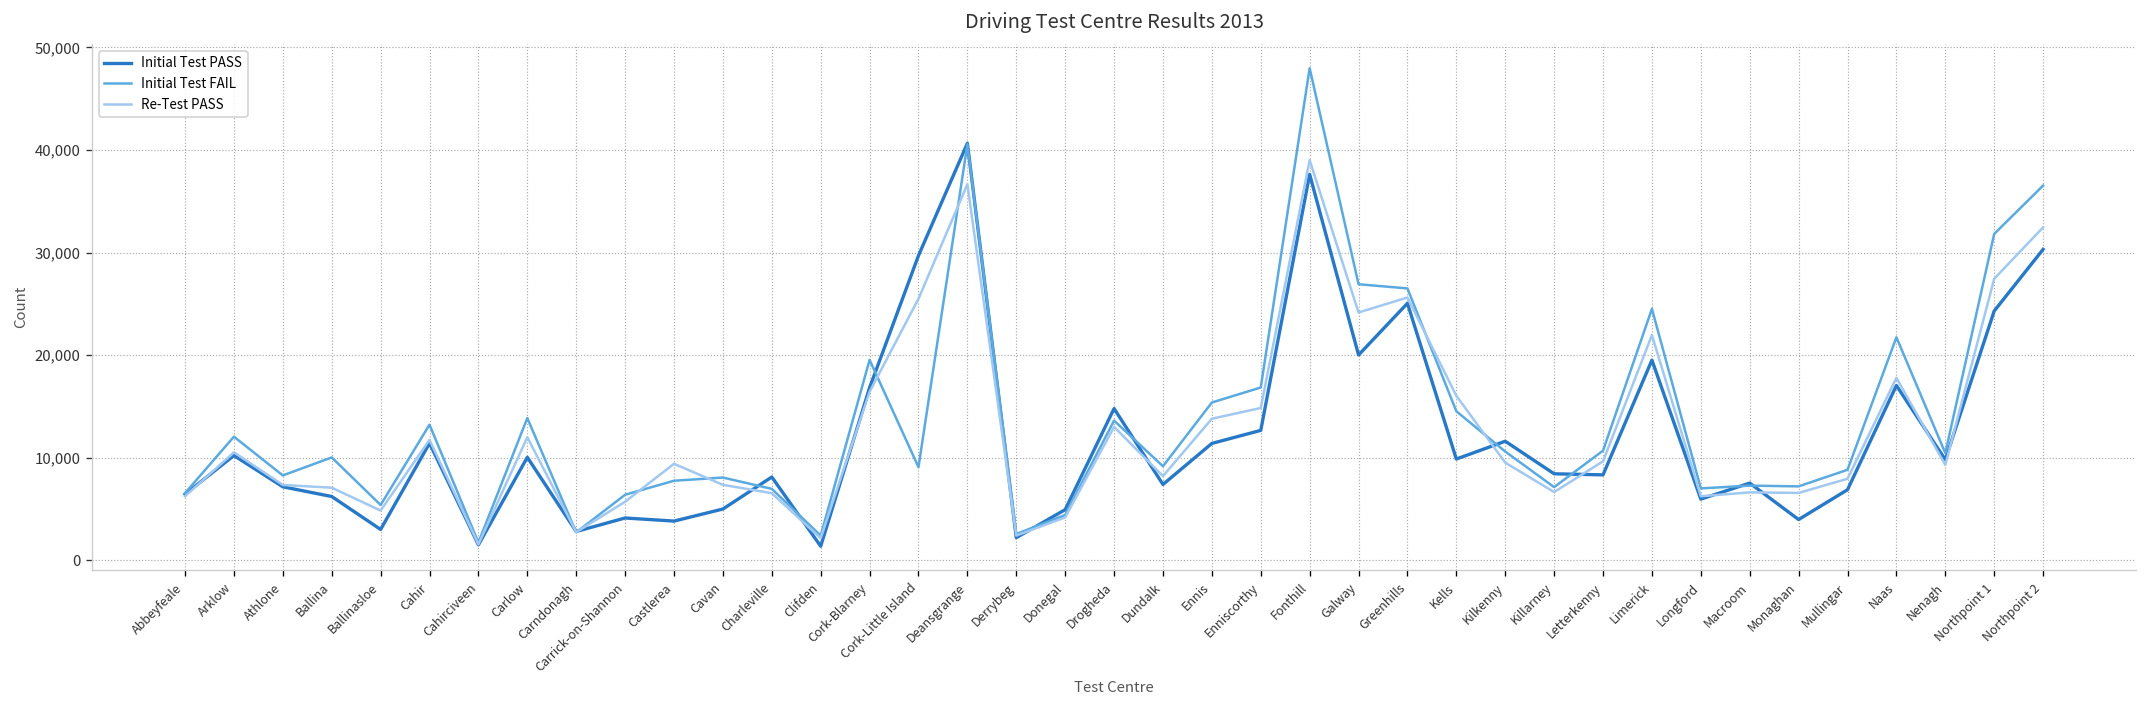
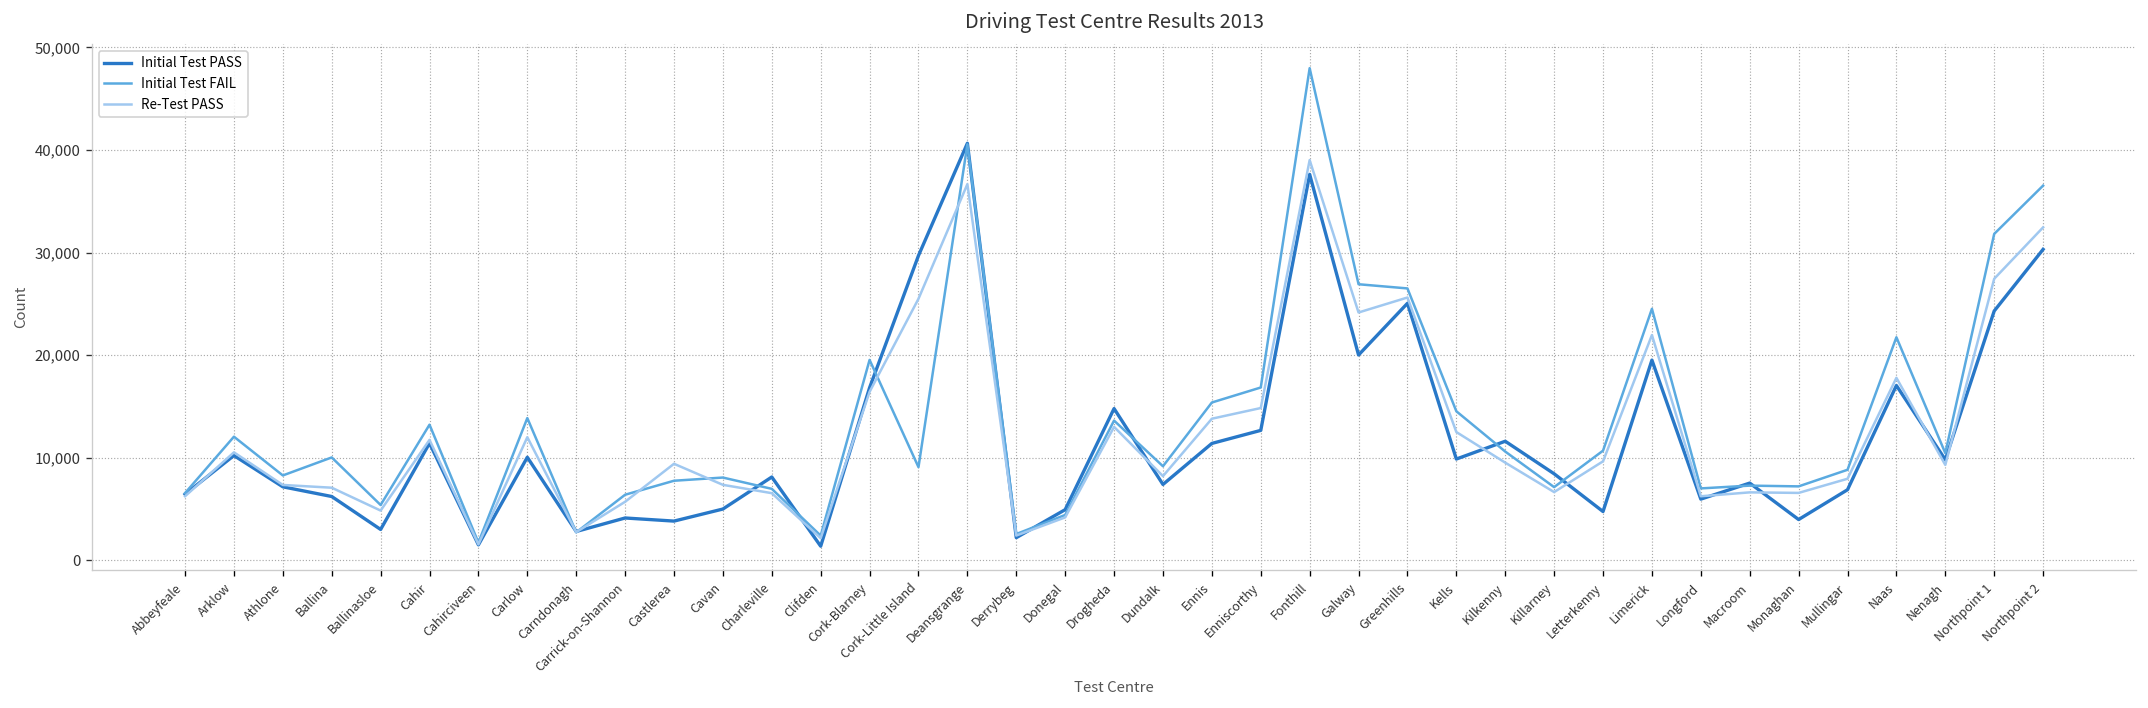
Re-Test PASS, Kells: 16,000 -> 13,000
Initial Test PASS, Letterkenny: 8,000 -> 5,000
